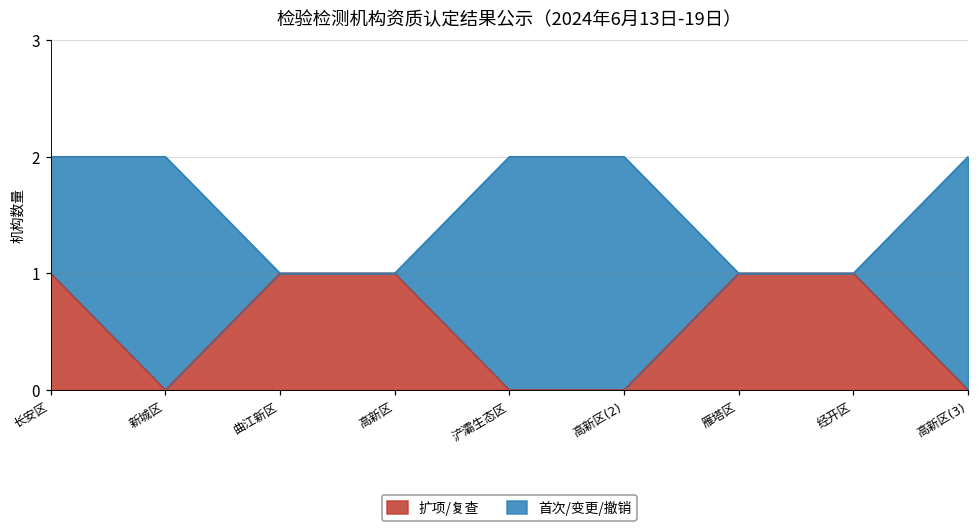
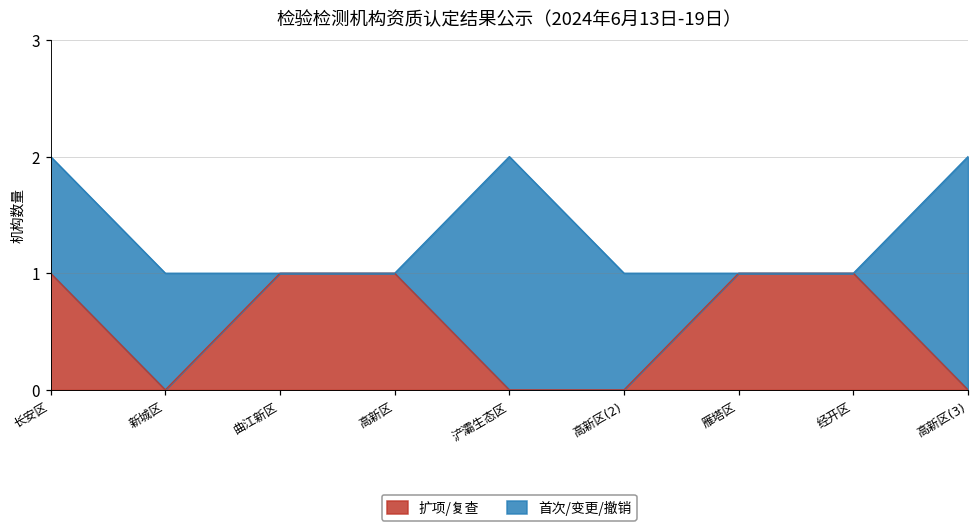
首次/变更/撤销, 新城区: 2 -> 1
首次/变更/撤销, 高新区(2): 2 -> 1
